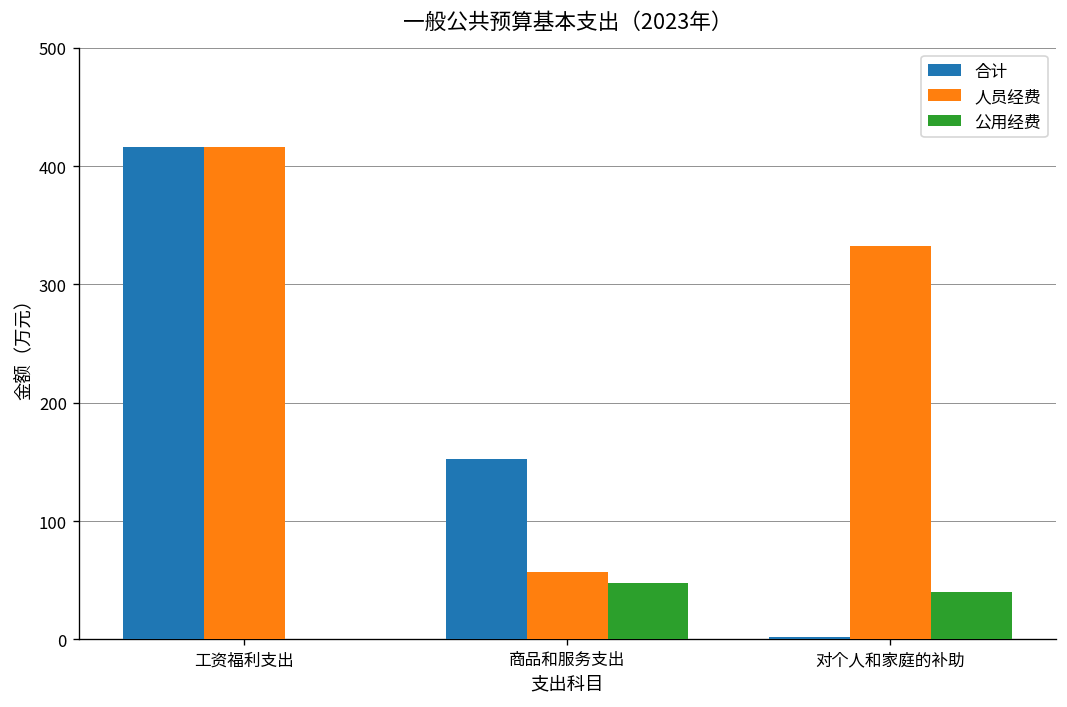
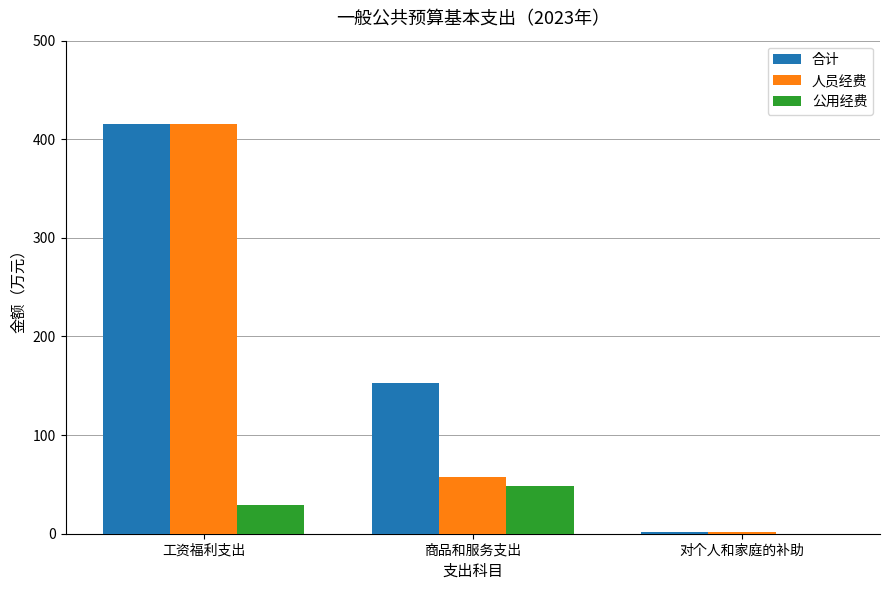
公用经费, 工资福利支出: 0 -> 30
人员经费, 对个人和家庭的补助: 330 -> 0
公用经费, 对个人和家庭的补助: 40 -> 0
